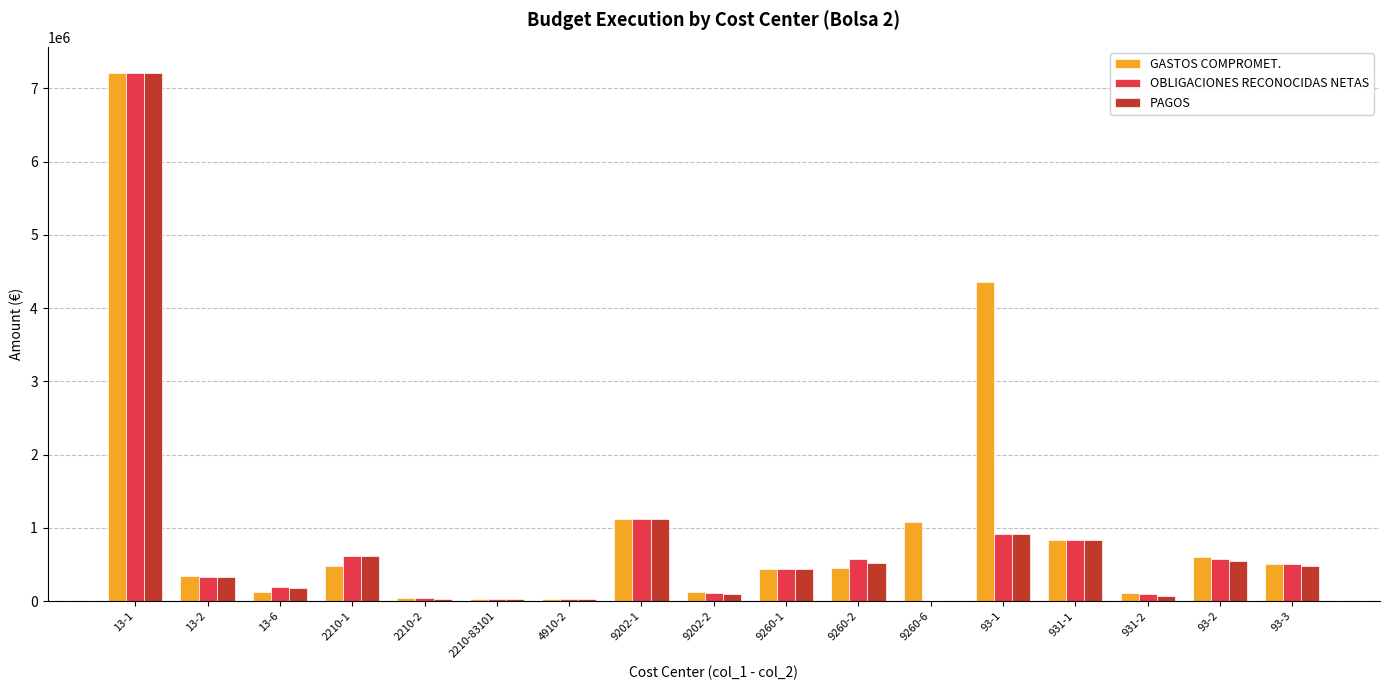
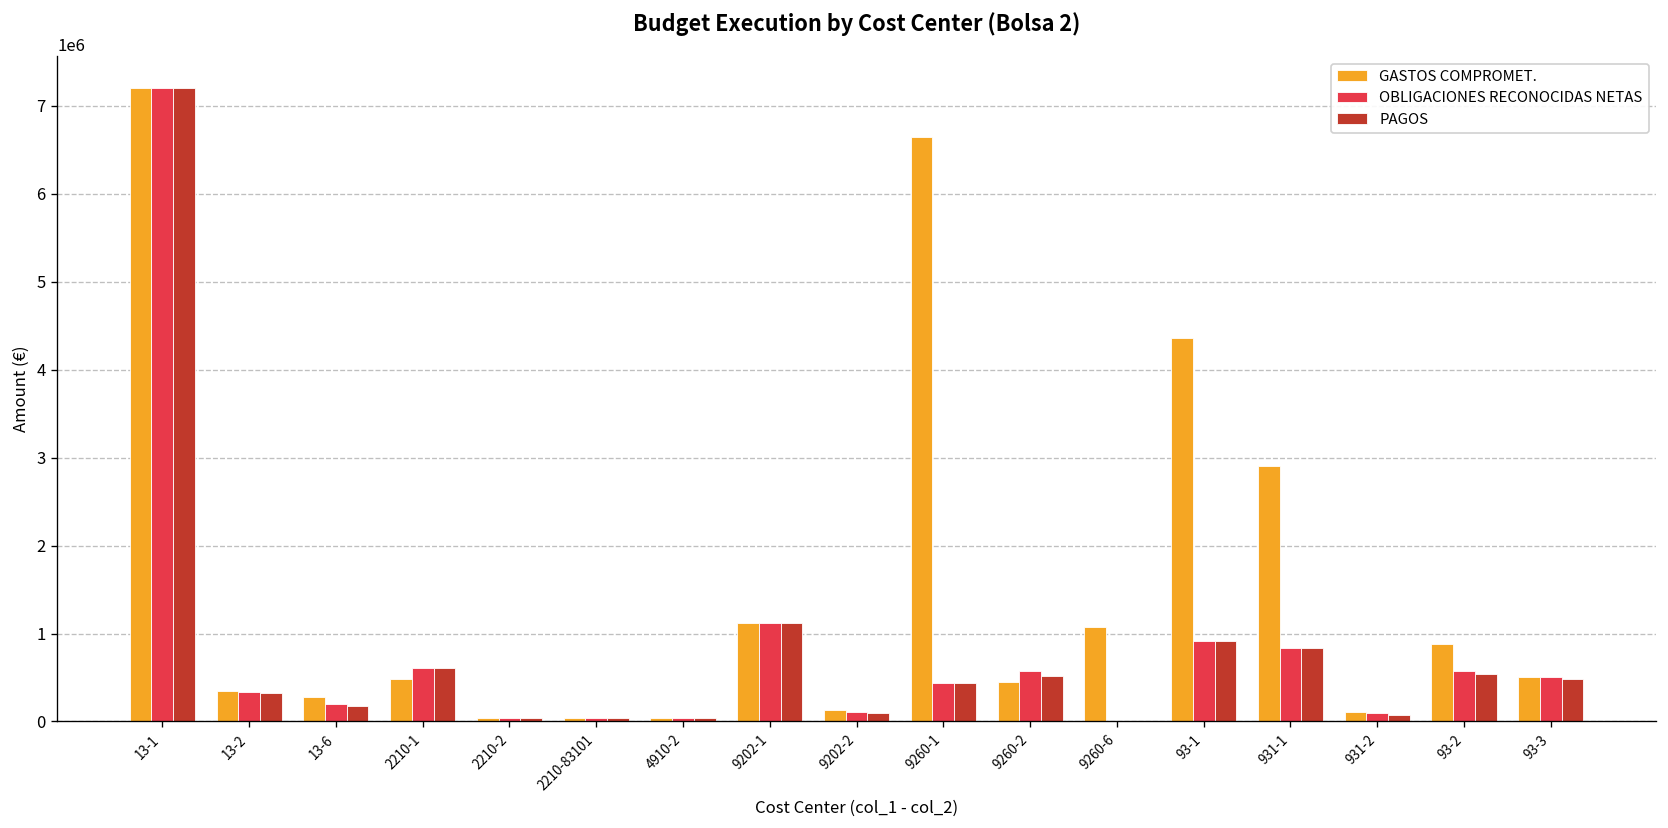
GASTOS COMPROMET., 13-6: 100000 -> 300000
GASTOS COMPROMET., 9260-1: 400000 -> 6700000
GASTOS COMPROMET., 931-1: 800000 -> 2900000
GASTOS COMPROMET., 93-2: 600000 -> 900000
